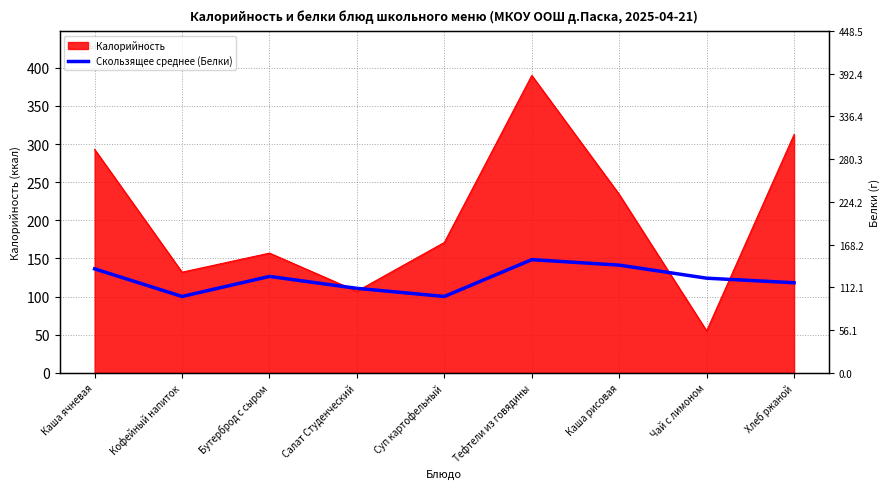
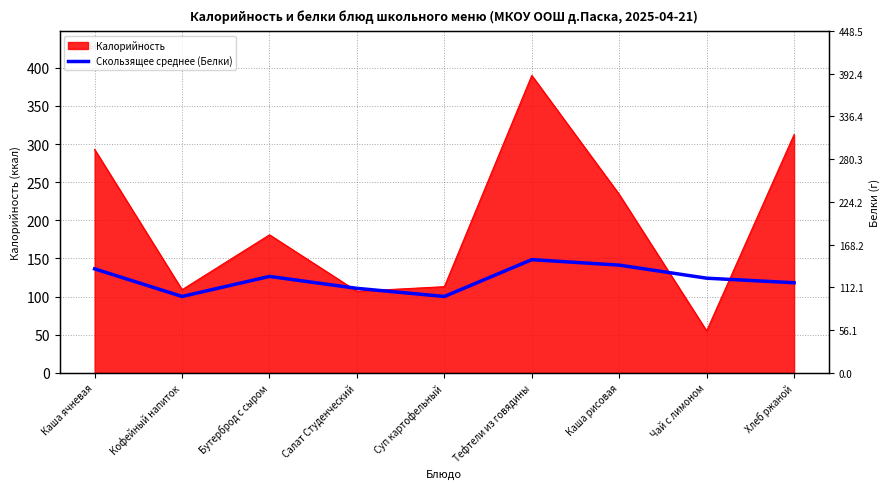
Калорийность, Кофейный напиток: 130 -> 110
Калорийность, Бутерброд с сыром: 160 -> 180
Калорийность, Суп картофельный: 170 -> 110
